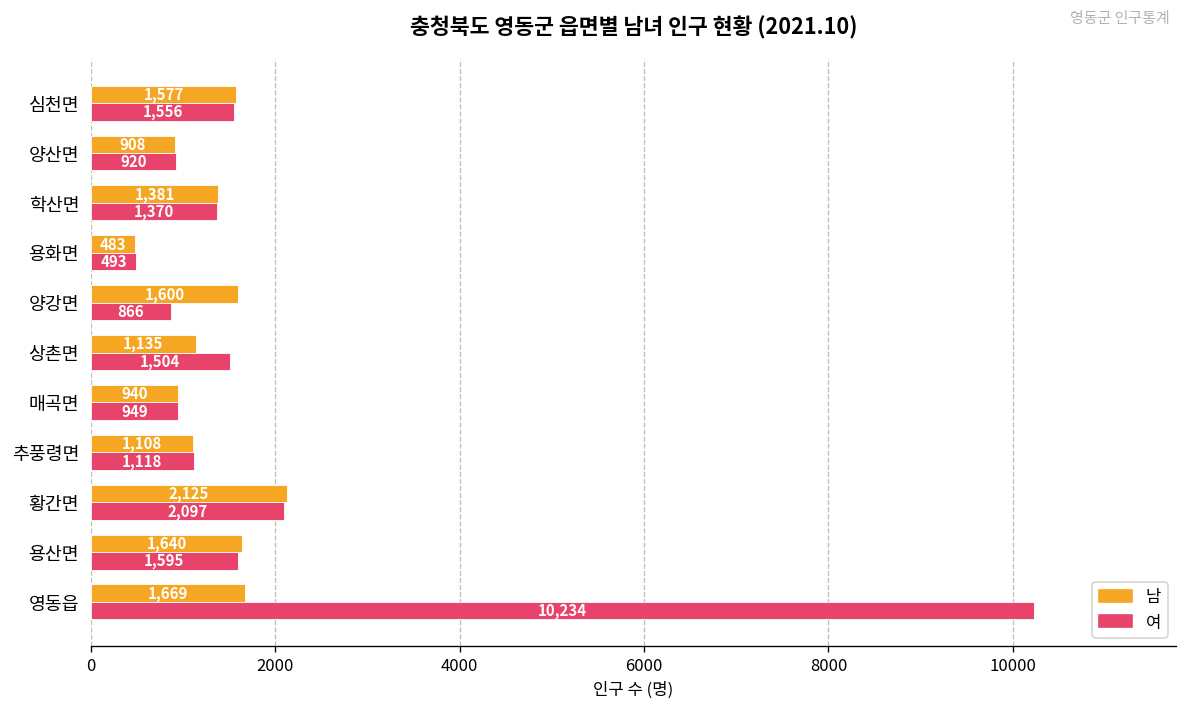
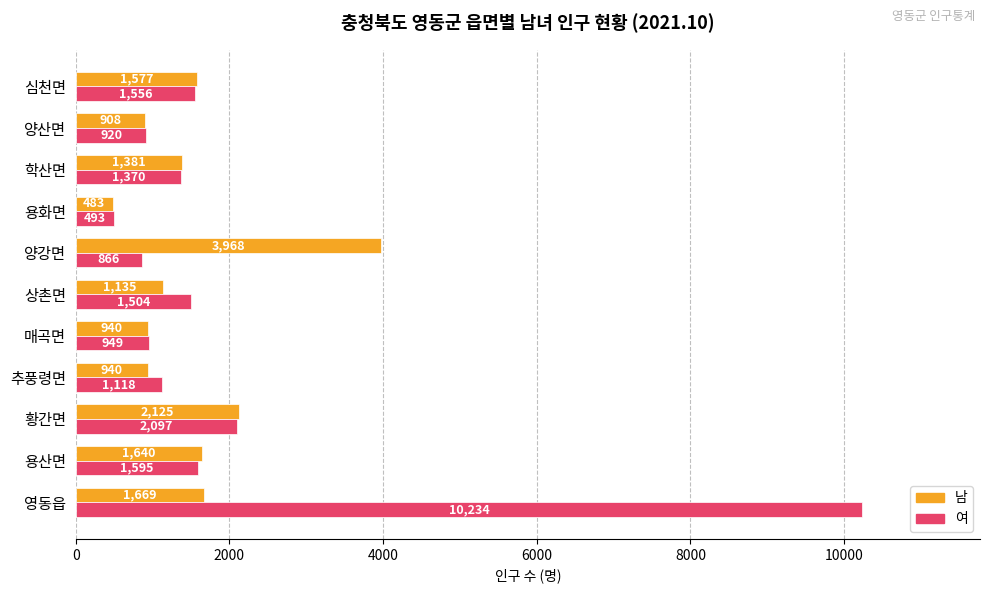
남, 양강면: 1,600 -> 3,968
남, 추풍령면: 1,108 -> 940
